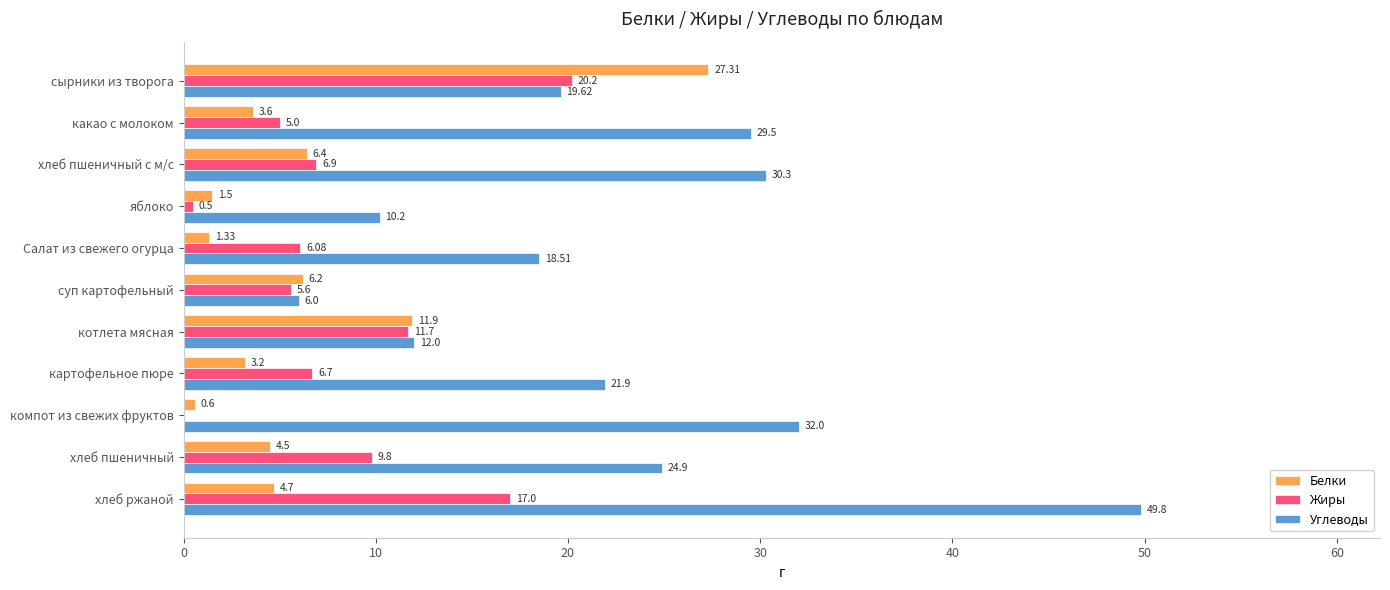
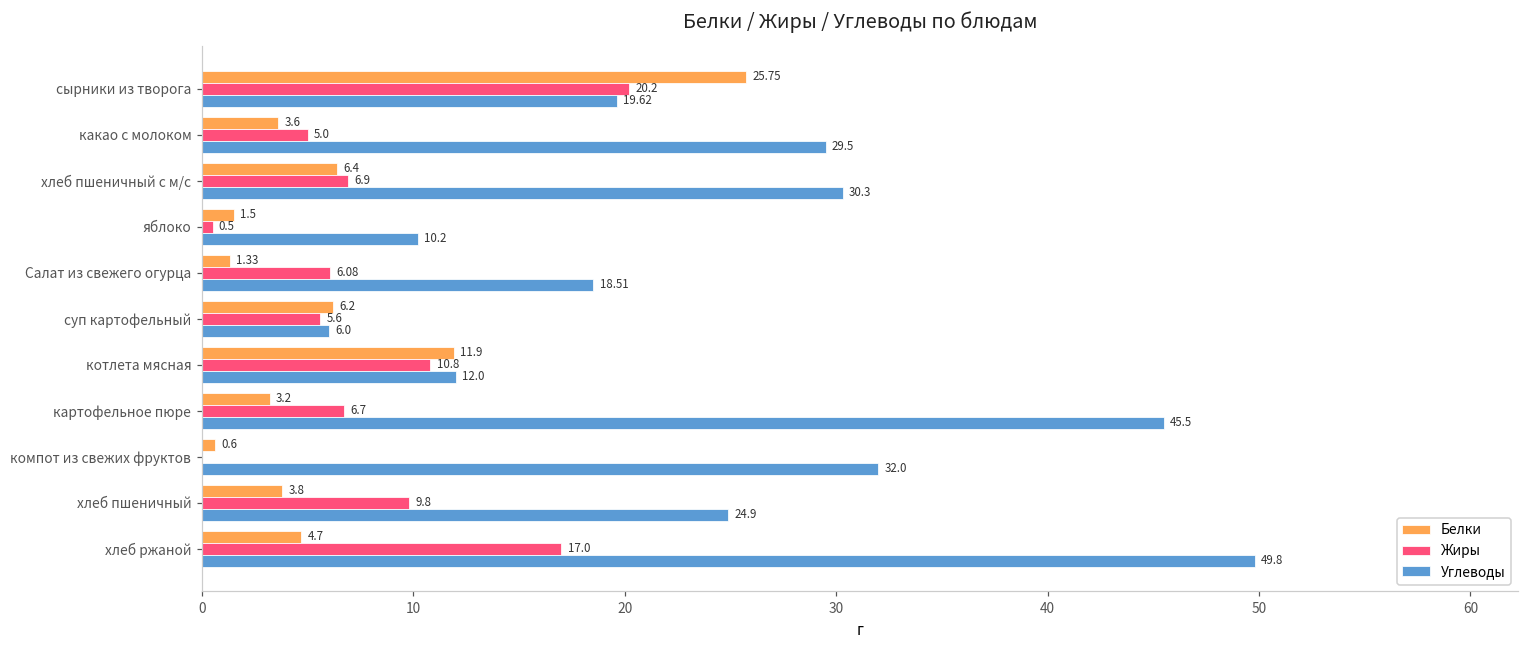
Белки, сырники из творога: 27.31 -> 25.75
Жиры, котлета мясная: 11.7 -> 10.8
Углеводы, картофельное пюре: 21.9 -> 45.5
Белки, хлеб пшеничный: 4.5 -> 3.8
